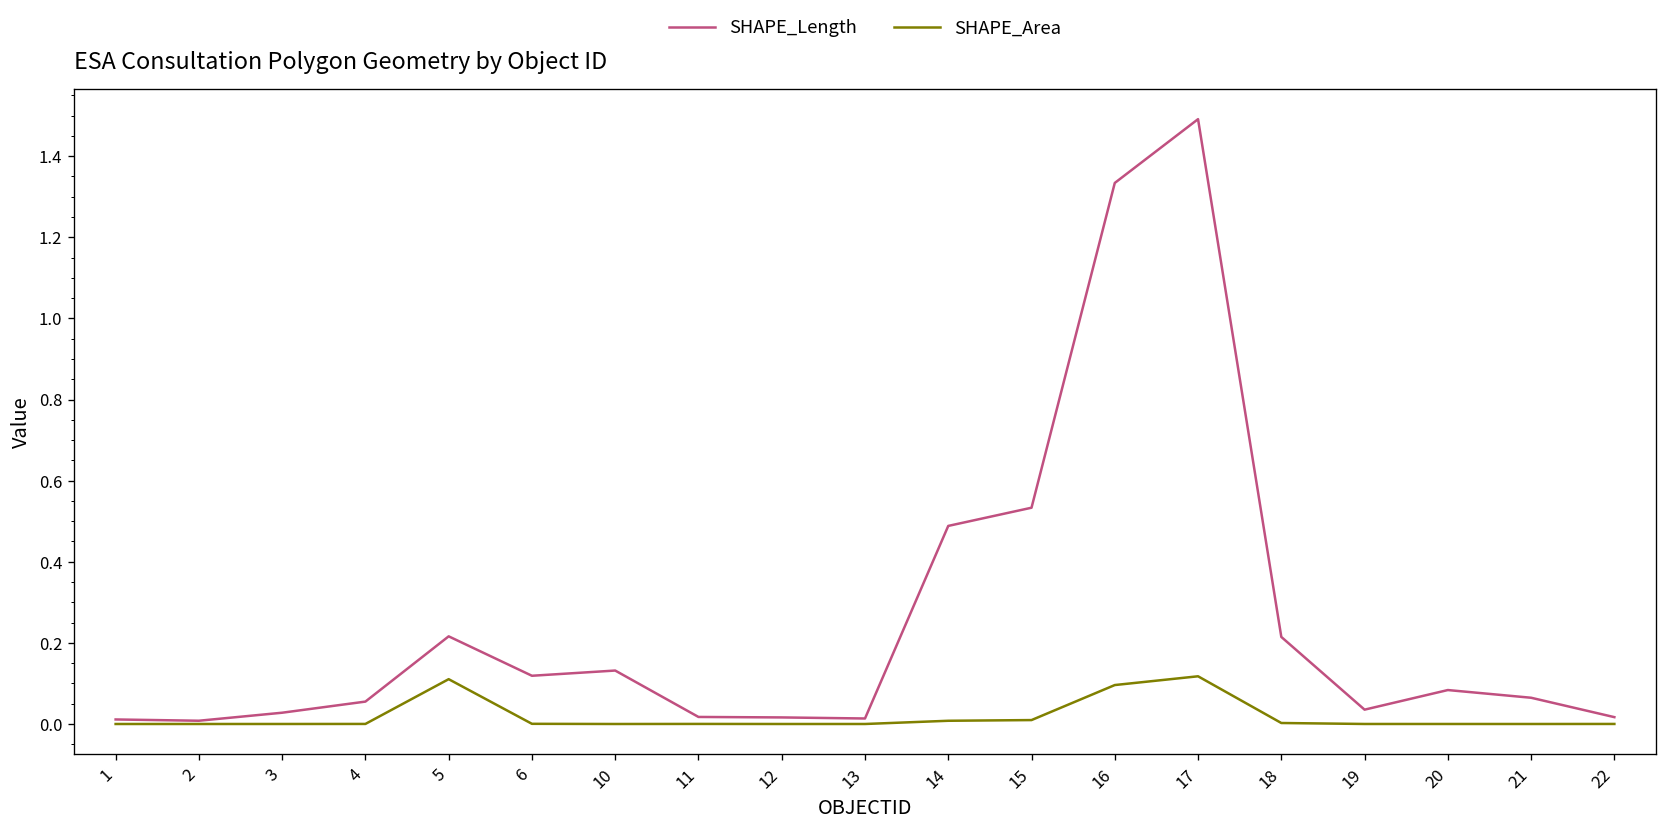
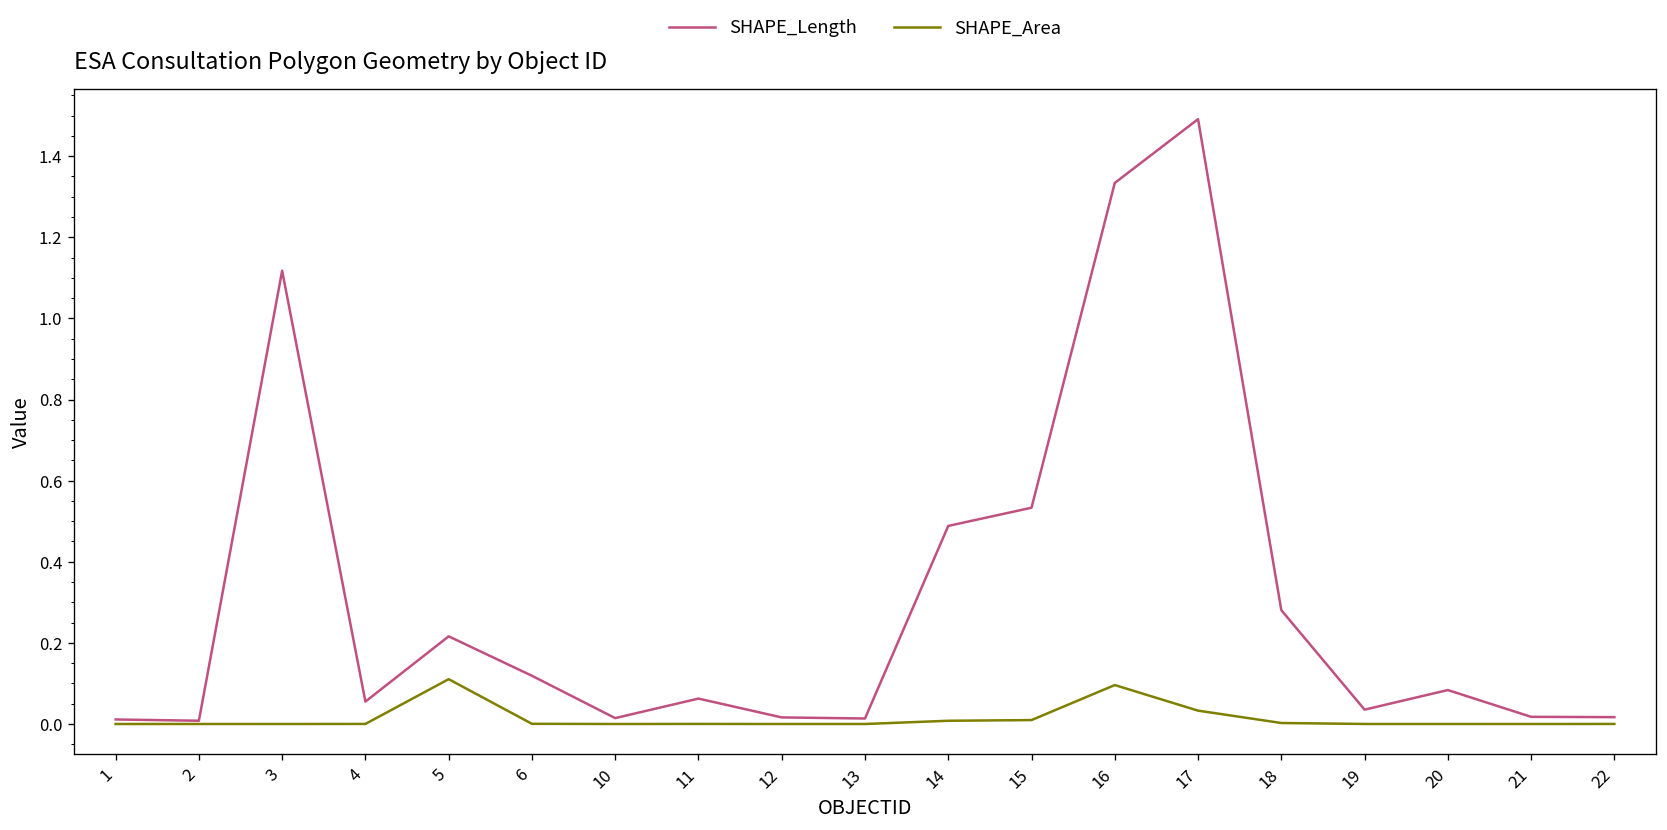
SHAPE_Length, 3: 0.03 -> 1.12
SHAPE_Length, 10: 0.13 -> 0.01
SHAPE_Length, 11: 0.02 -> 0.06
SHAPE_Area, 17: 0.12 -> 0.03
SHAPE_Length, 18: 0.21 -> 0.28
SHAPE_Length, 21: 0.06 -> 0.02
